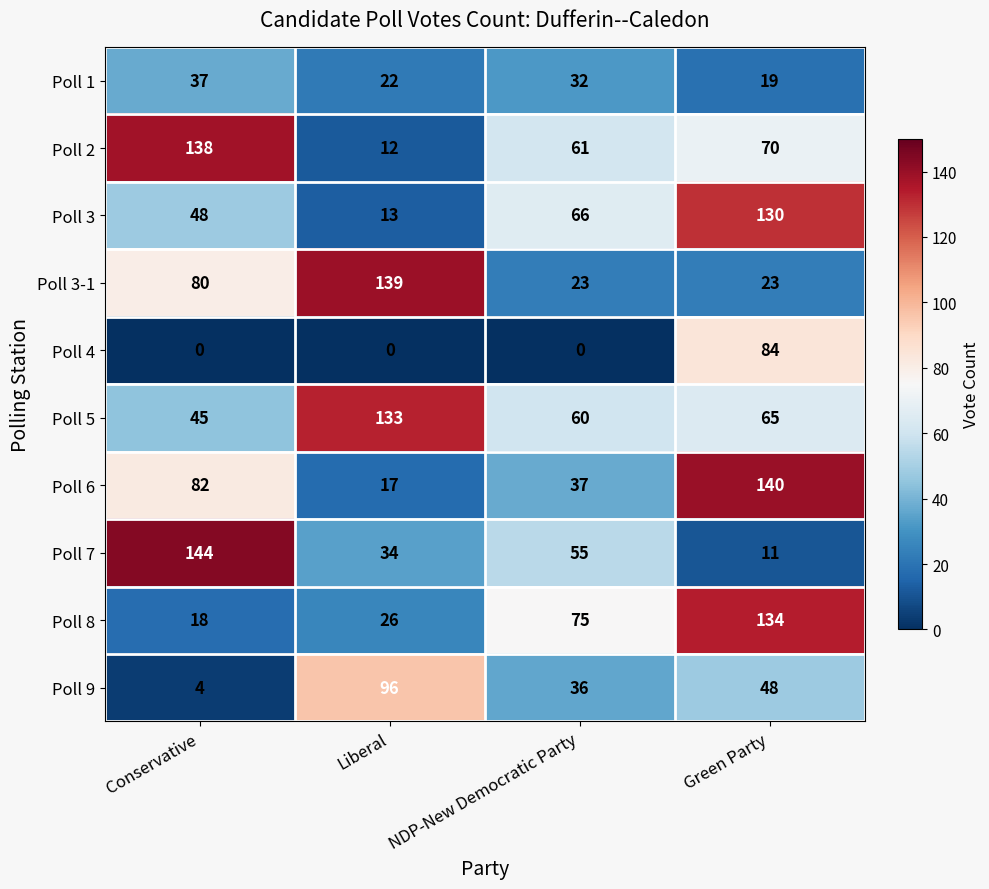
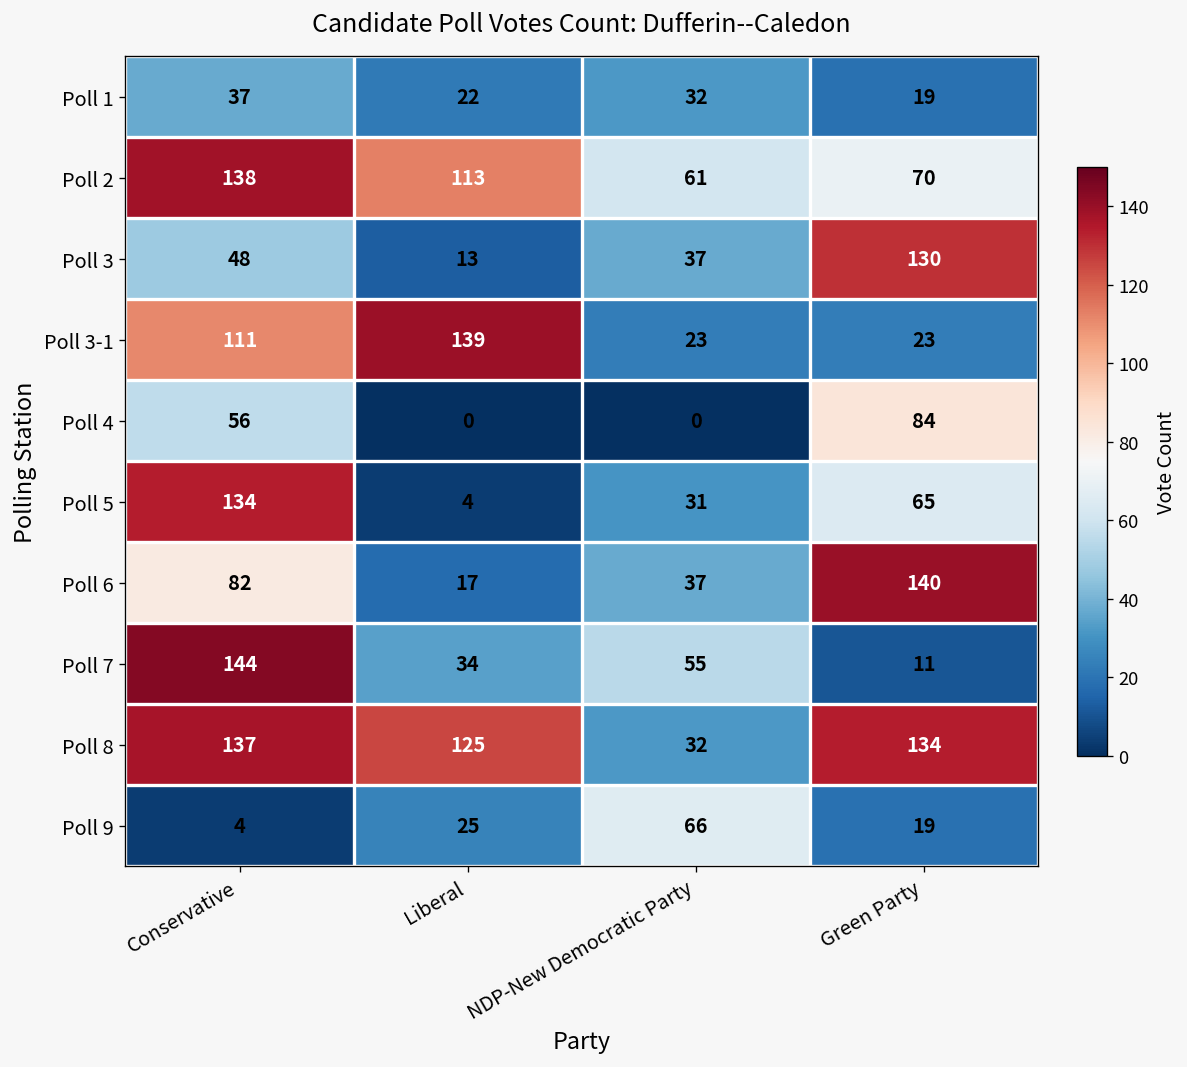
Poll 2, Liberal: 12 -> 113
Poll 3, NDP-New Democratic Party: 66 -> 37
Poll 3-1, Conservative: 80 -> 111
Poll 4, Conservative: 0 -> 56
Poll 5, Conservative: 45 -> 134
Poll 5, Liberal: 133 -> 4
Poll 5, NDP-New Democratic Party: 60 -> 31
Poll 8, Conservative: 18 -> 137
Poll 8, Liberal: 26 -> 125
Poll 8, NDP-New Democratic Party: 75 -> 32
Poll 9, Liberal: 96 -> 25
Poll 9, NDP-New Democratic Party: 36 -> 66
Poll 9, Green Party: 48 -> 19
